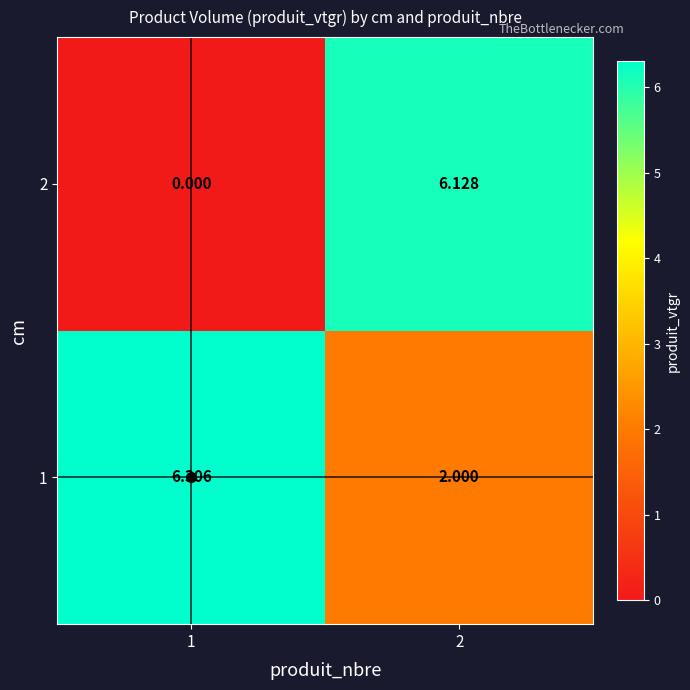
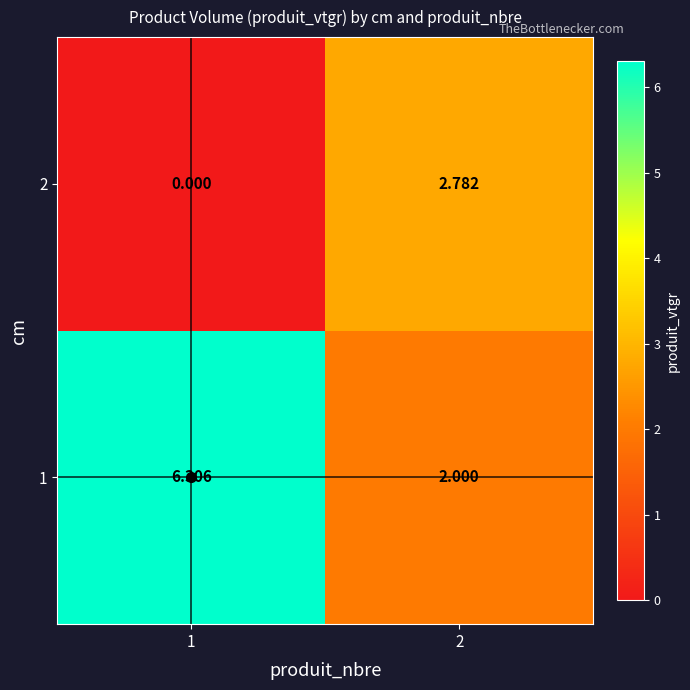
2, 2: 6.128 -> 2.782
